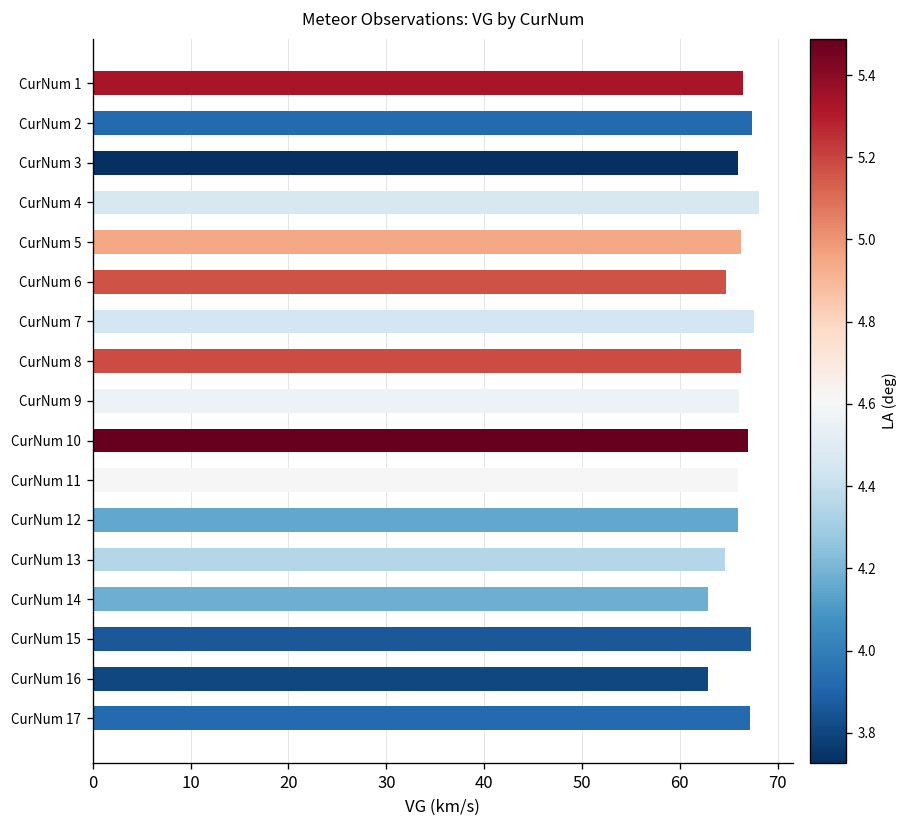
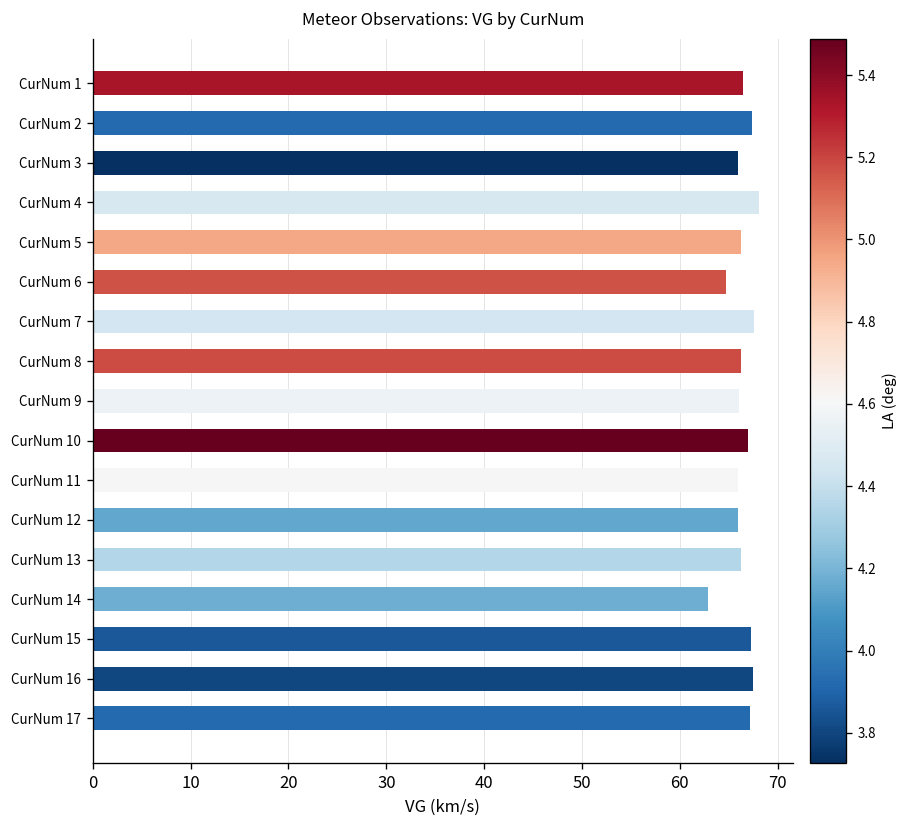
CurNum 13: 65 -> 66
CurNum 16: 63 -> 67
